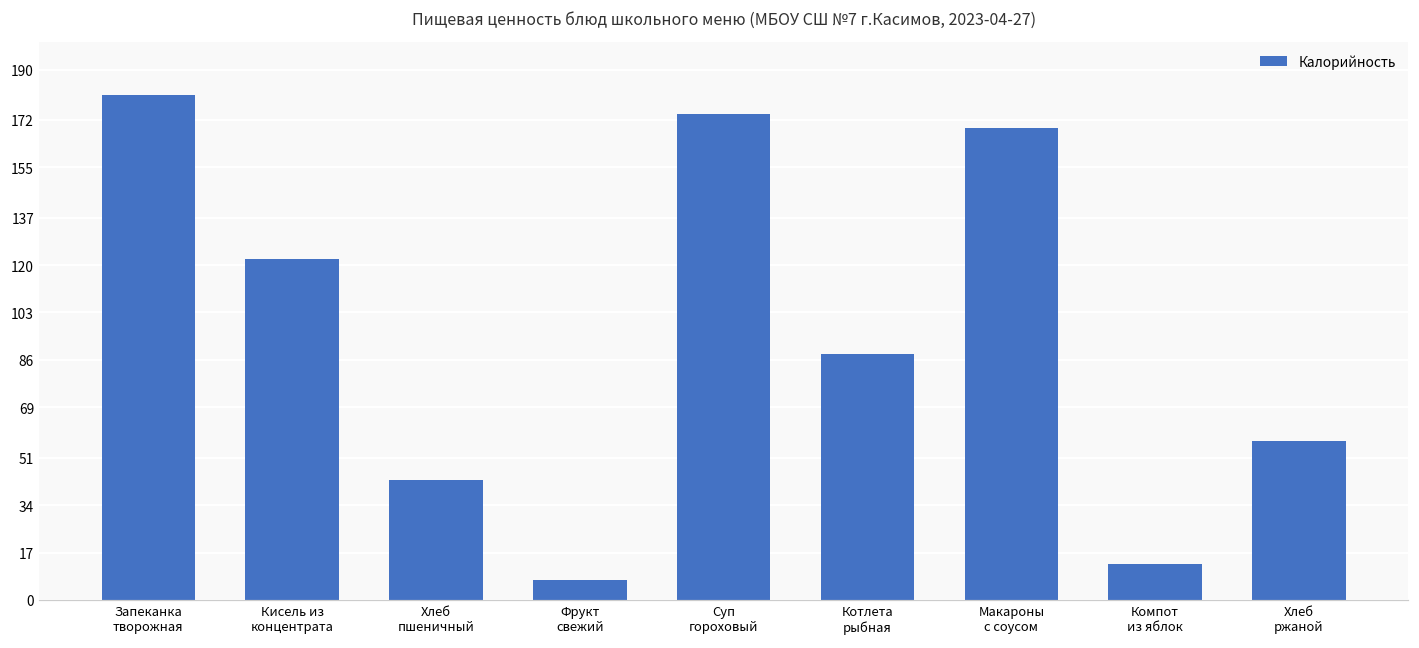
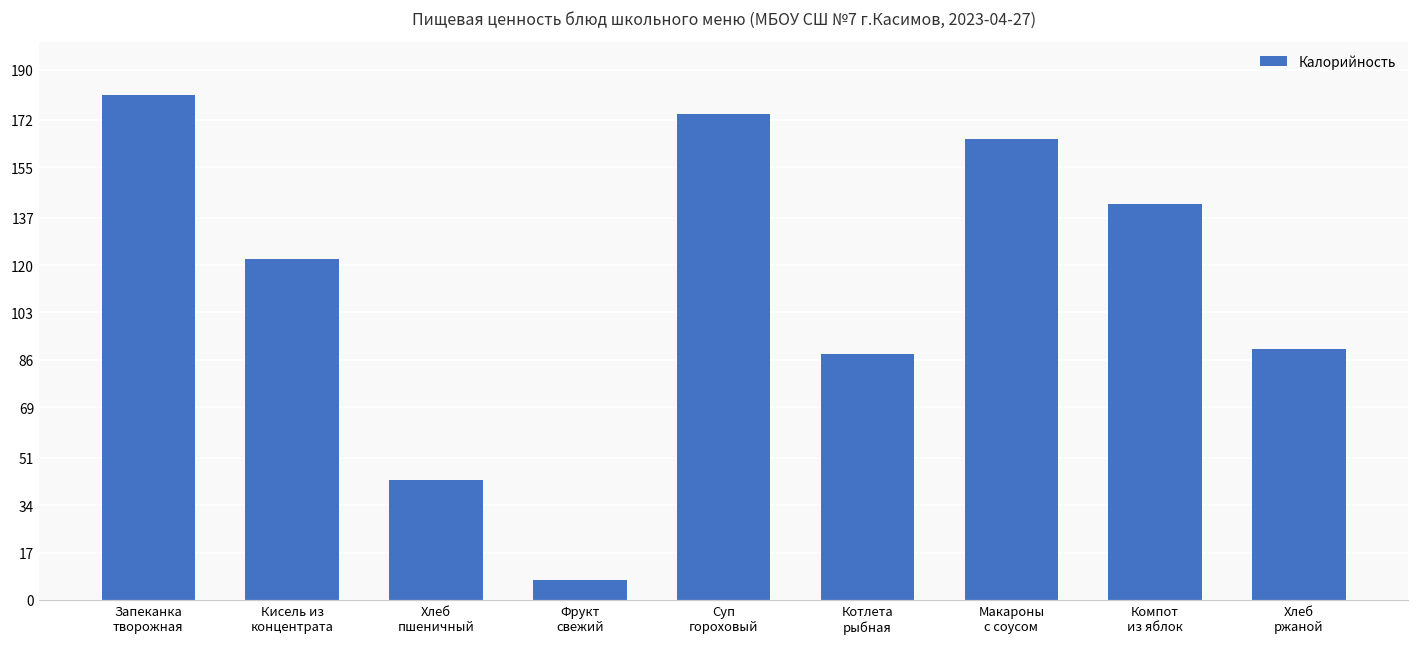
Макароны с соусом: 169 -> 165
Компот из яблок: 13 -> 142
Хлеб ржаной: 57 -> 90
